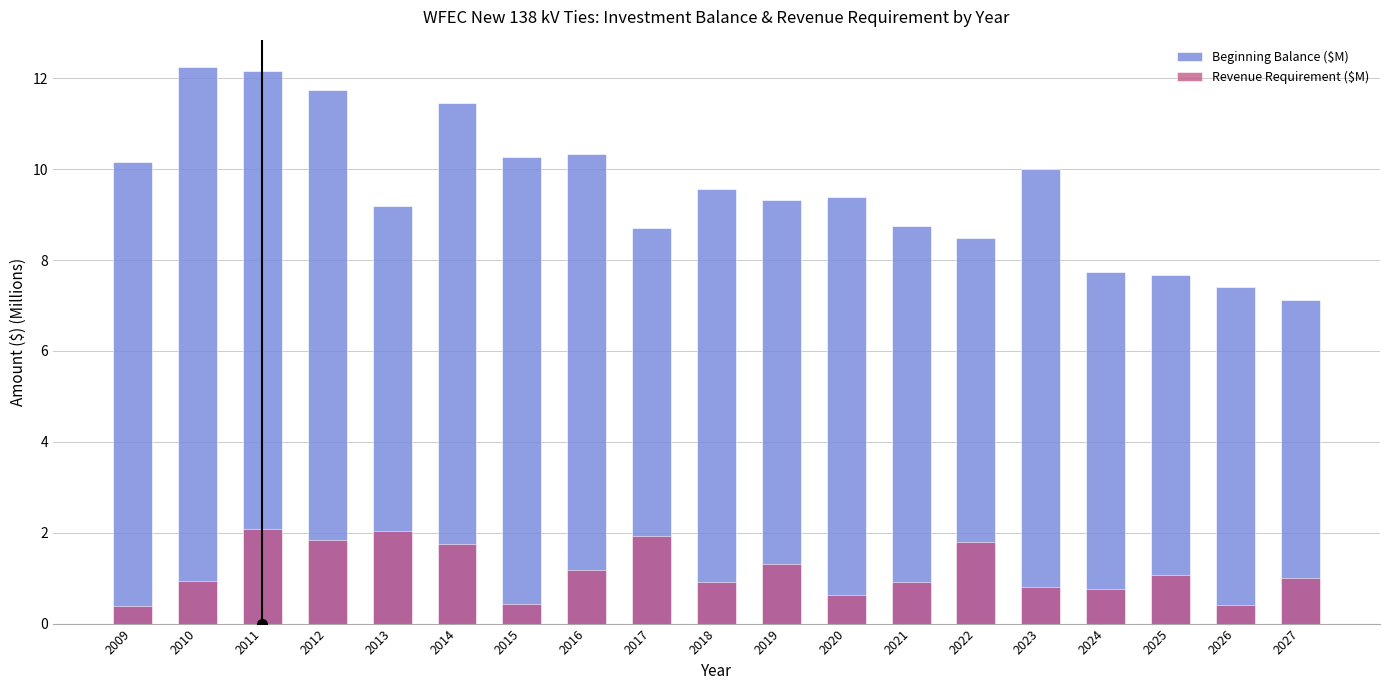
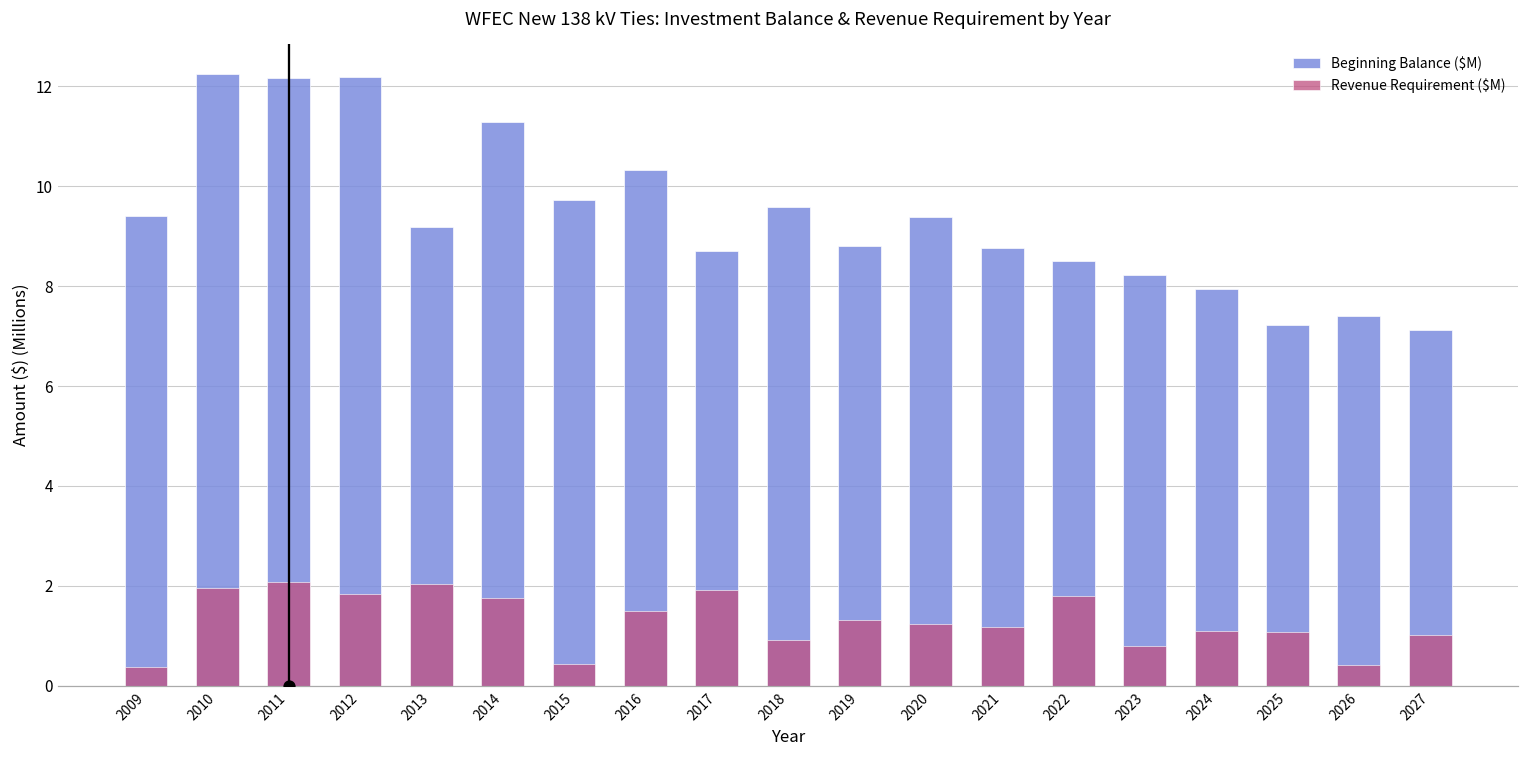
Beginning Balance ($M), 2009: 10.2 -> 9.4
Revenue Requirement ($M), 2010: 0.9 -> 2.0
Beginning Balance ($M), 2012: 11.7 -> 12.2
Beginning Balance ($M), 2014: 11.5 -> 11.3
Beginning Balance ($M), 2015: 10.3 -> 9.7
Revenue Requirement ($M), 2016: 1.2 -> 1.5
Beginning Balance ($M), 2019: 9.3 -> 8.8
Revenue Requirement ($M), 2020: 0.6 -> 1.2
Revenue Requirement ($M), 2021: 0.9 -> 1.2
Beginning Balance ($M), 2023: 10.0 -> 8.2
Beginning Balance ($M), 2024: 7.7 -> 7.9
Revenue Requirement ($M), 2024: 0.8 -> 1.1
Beginning Balance ($M), 2025: 7.7 -> 7.2
